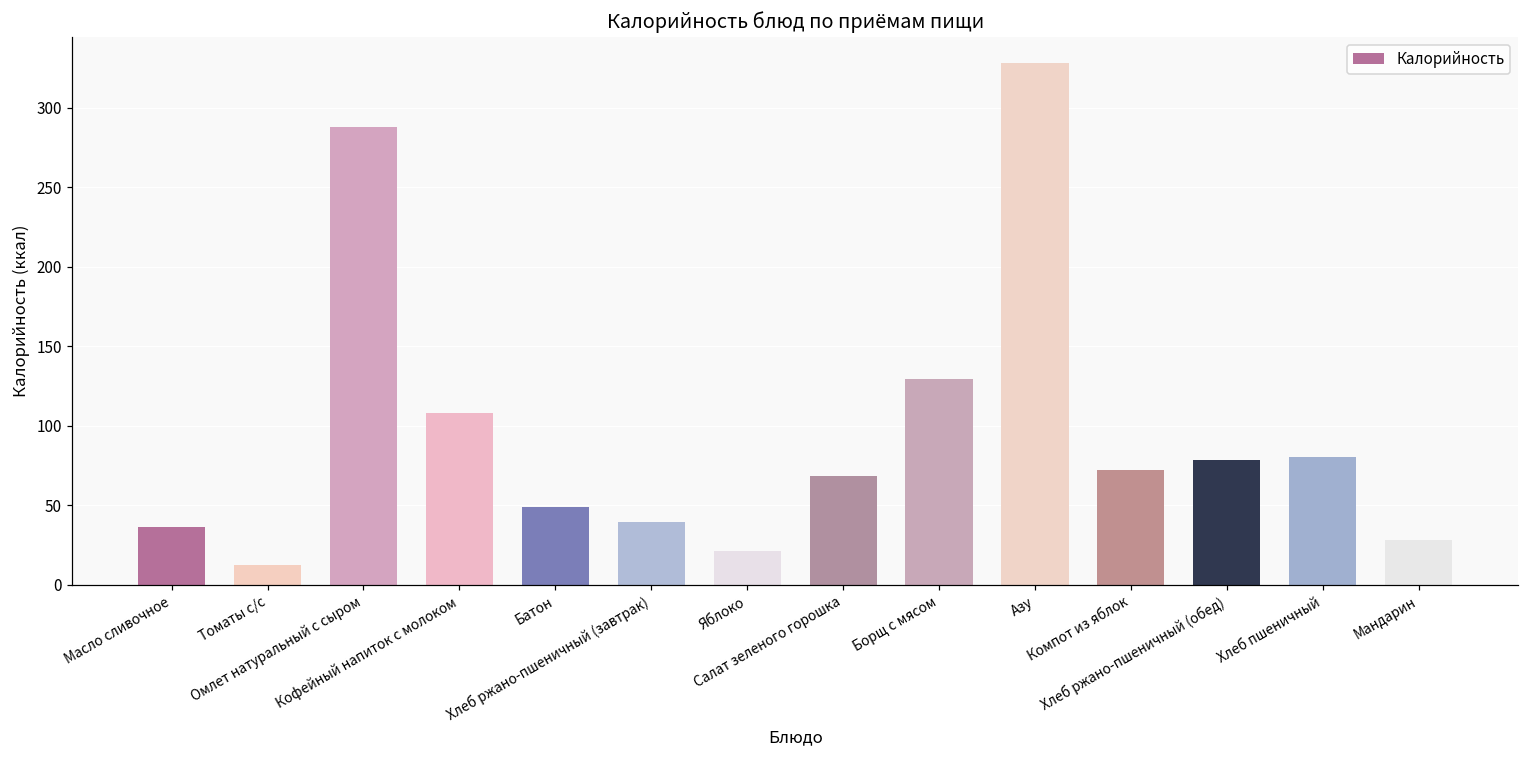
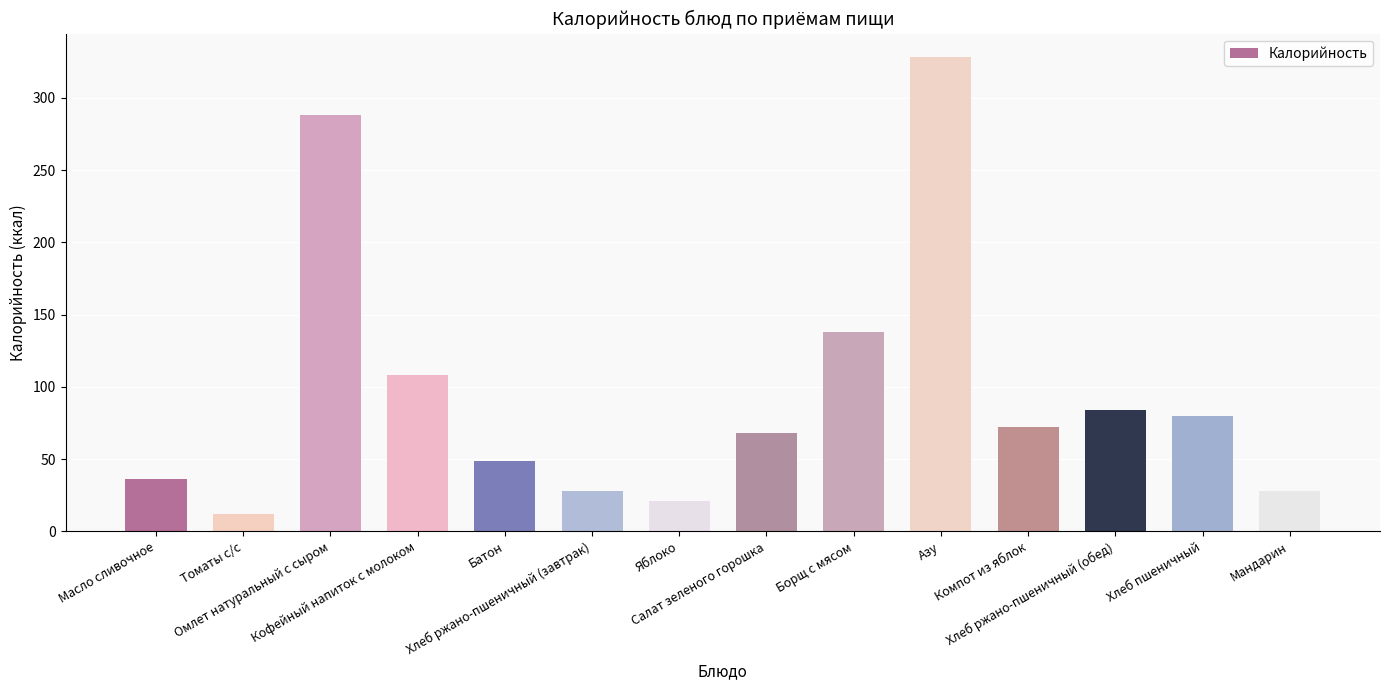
Хлеб ржано-пшеничный (завтрак): 39 -> 28
Борщ с мясом: 129 -> 138
Хлеб ржано-пшеничный (обед): 78 -> 84
